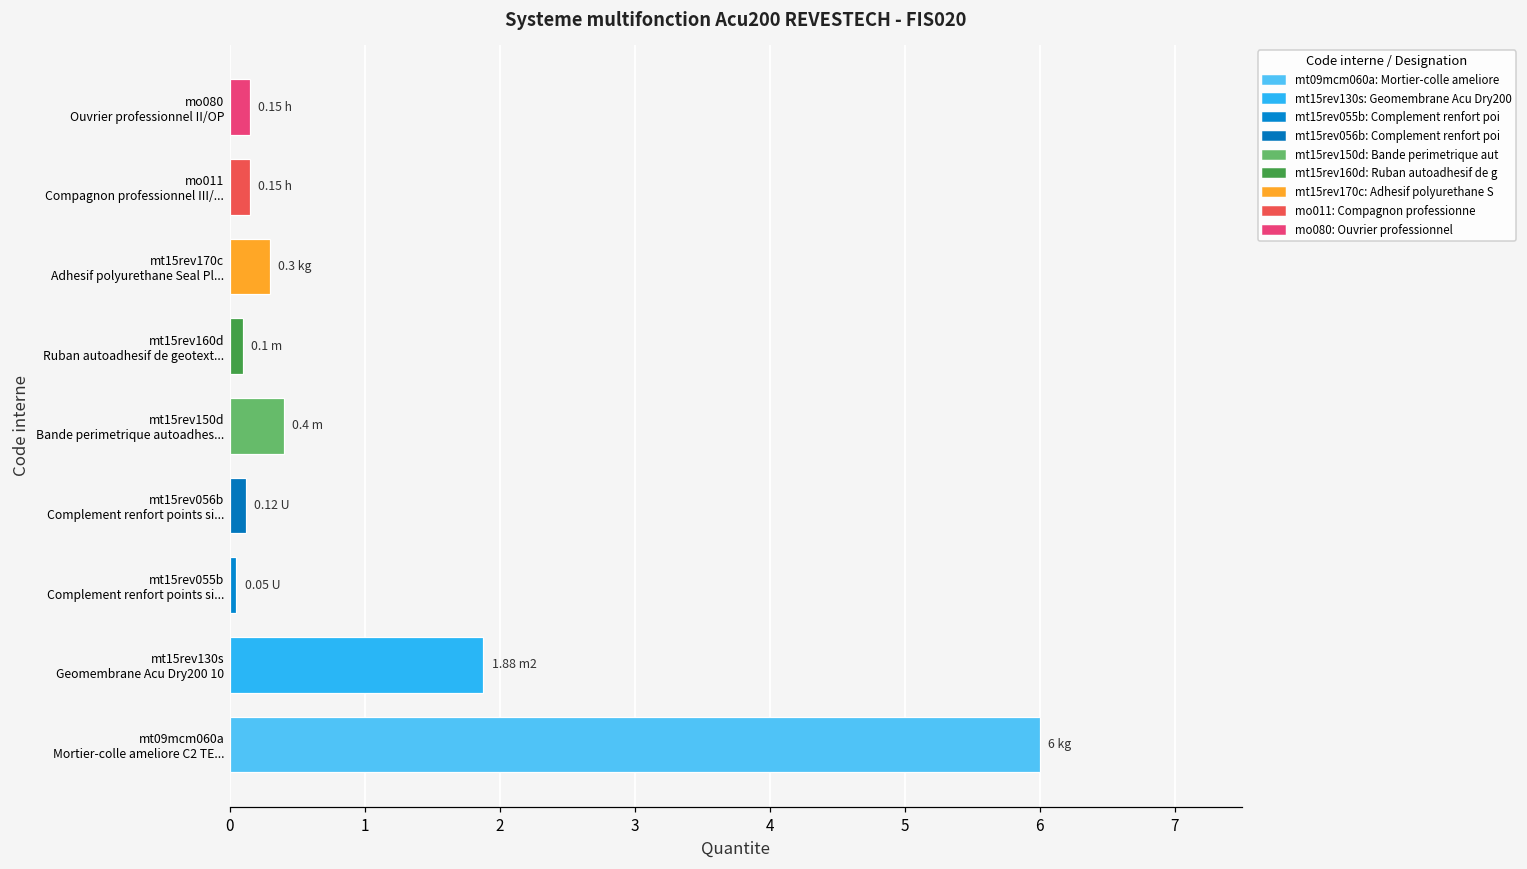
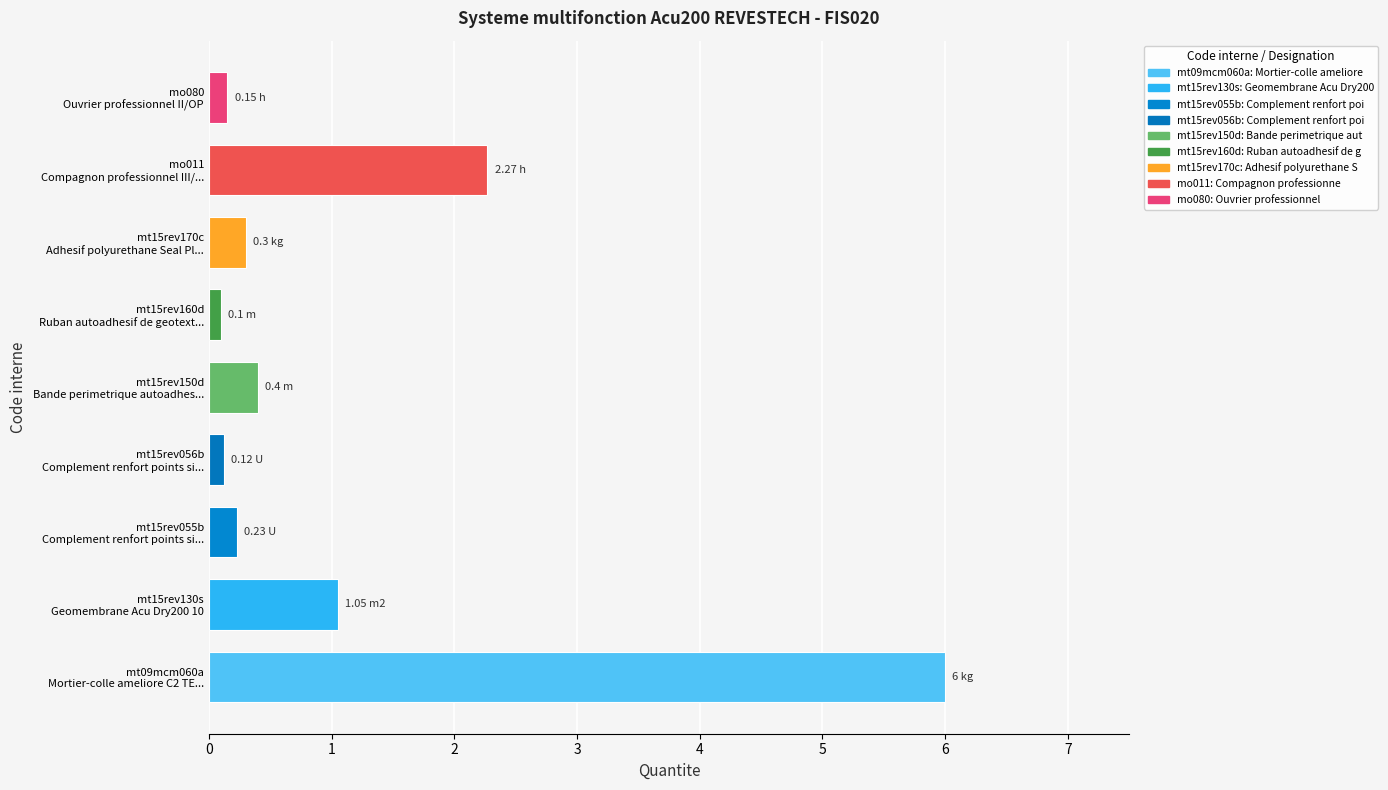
mo011 Compagnon professionnel III/...: 0.15 -> 2.27
mt15rev055b Complement renfort points si...: 0.05 -> 0.23
mt15rev130s Geomembrane Acu Dry200 10: 1.88 -> 1.05
